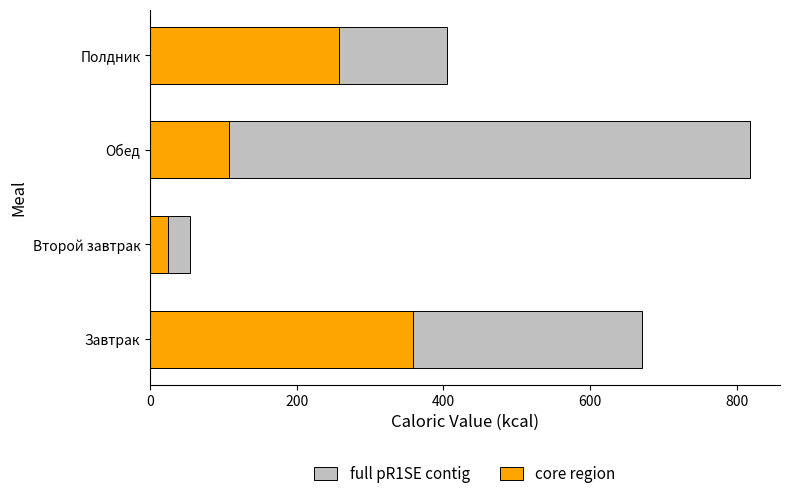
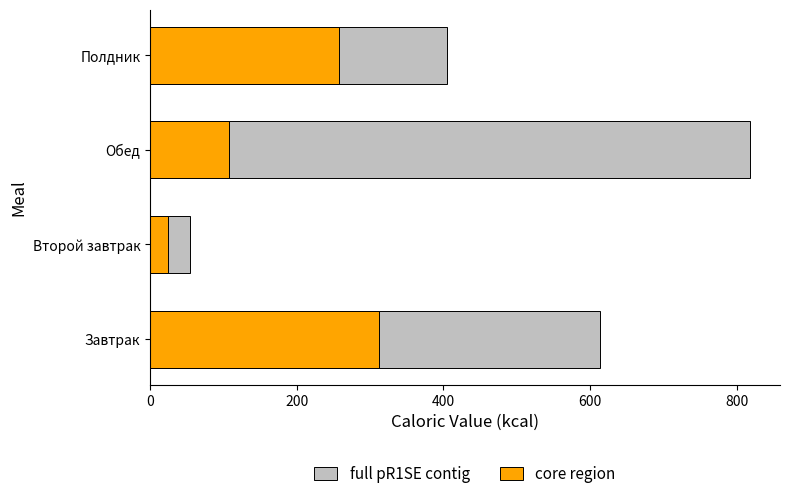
full pR1SE contig, Завтрак: 670 -> 610
core region, Завтрак: 360 -> 310
